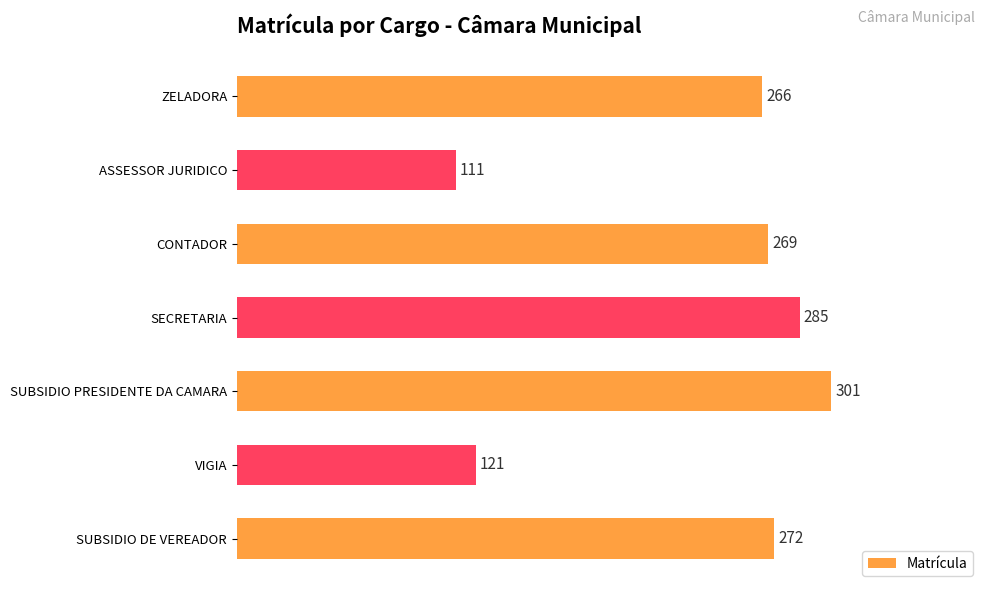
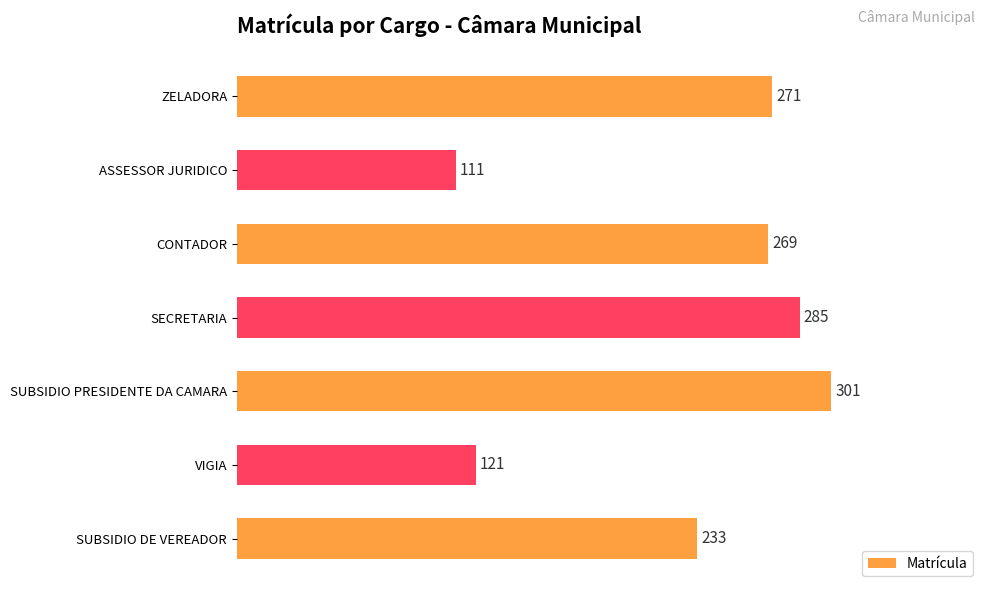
ZELADORA: 266 -> 271
SUBSIDIO DE VEREADOR: 272 -> 233
